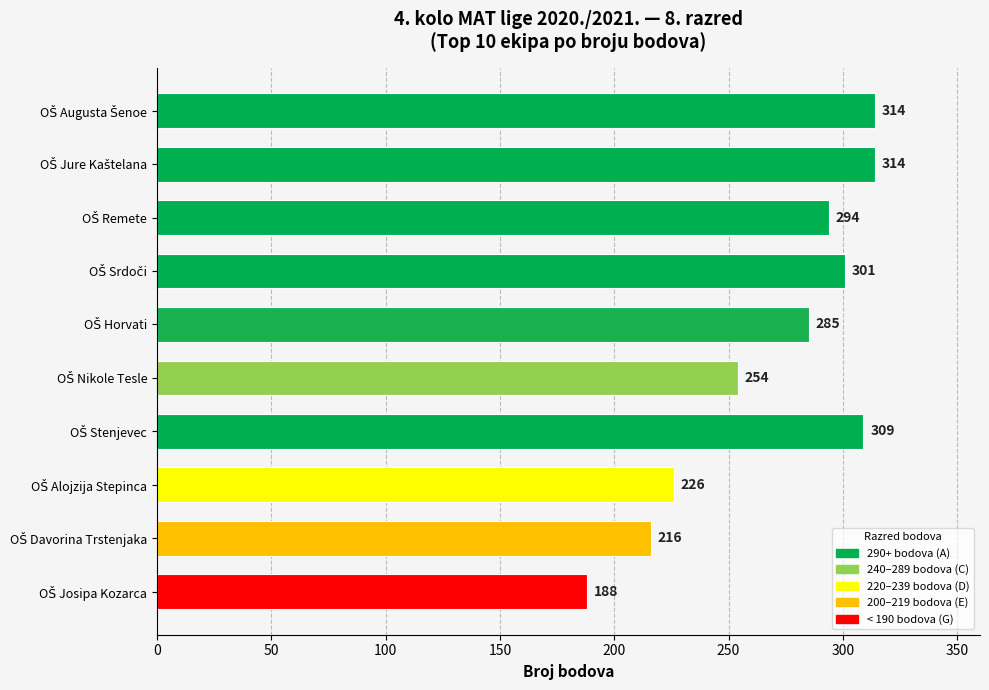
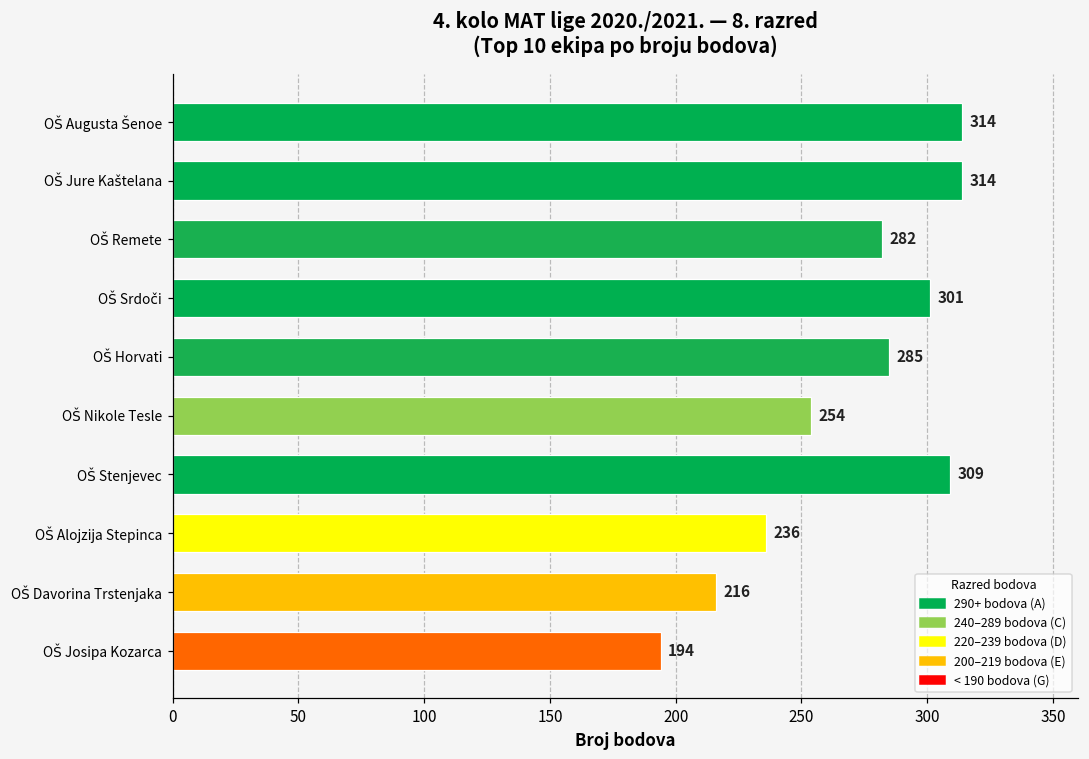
OŠ Remete: 294 -> 282
OŠ Alojzija Stepinca: 226 -> 236
OŠ Josipa Kozarca: 188 -> 194
